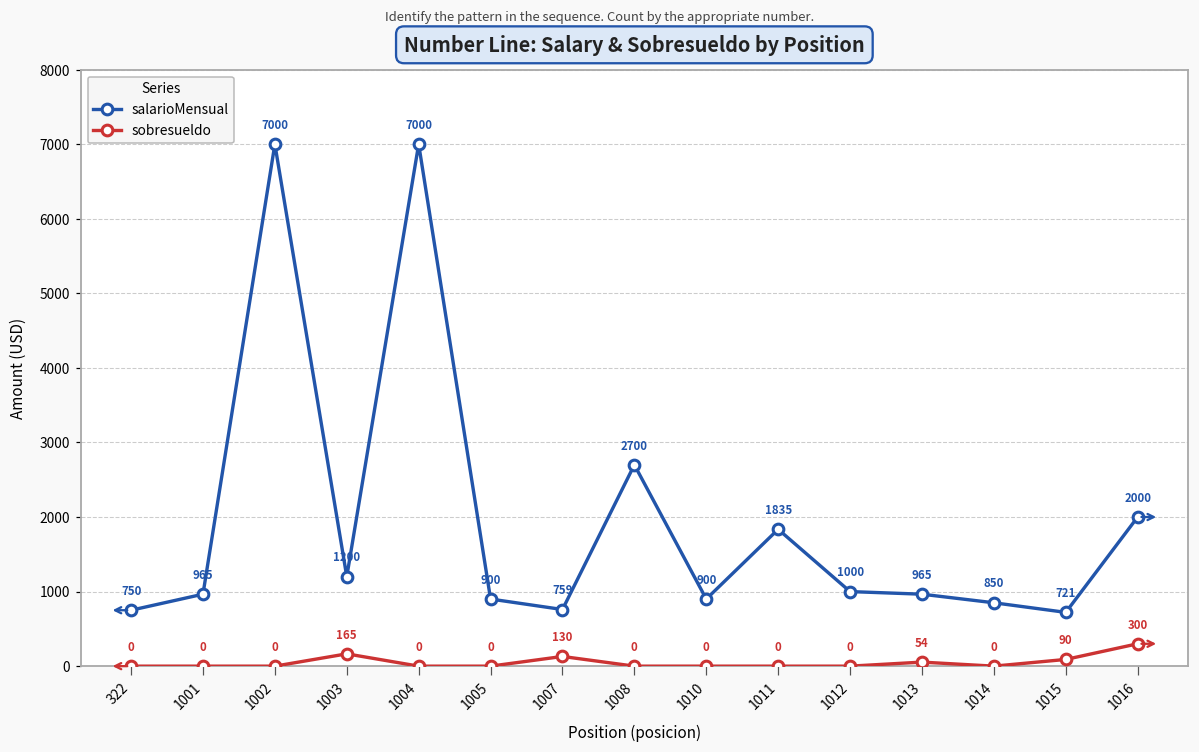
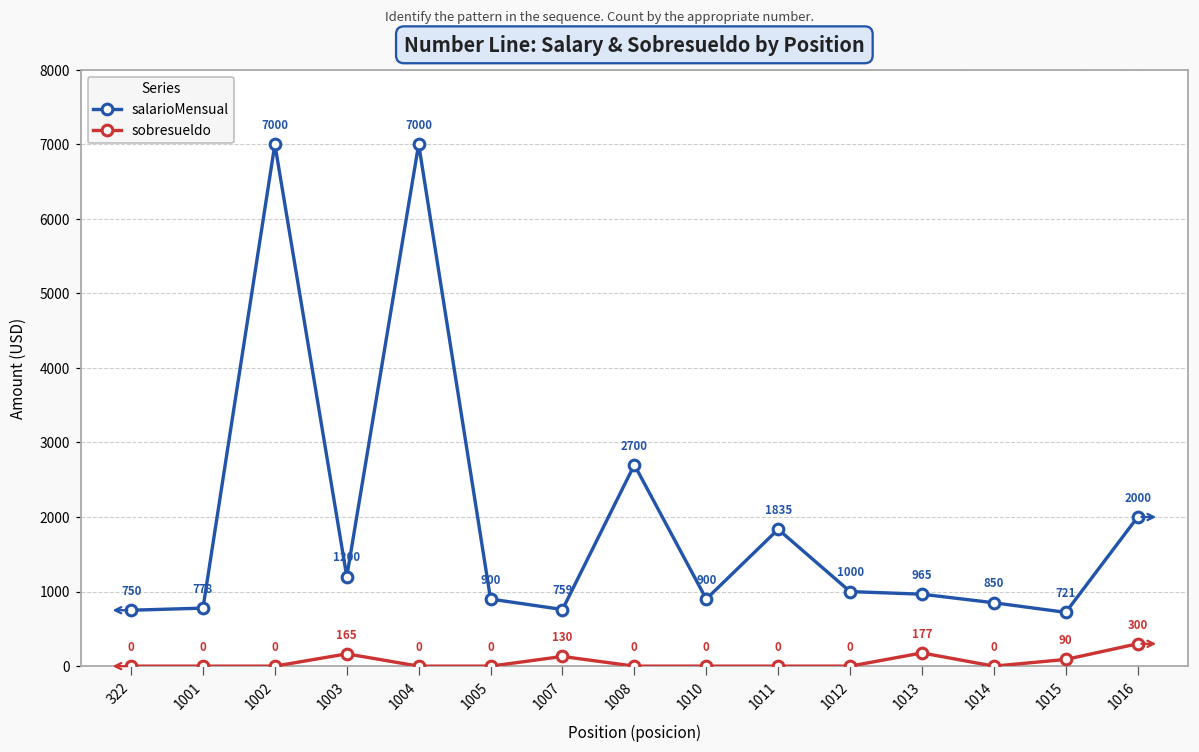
salarioMensual, 1001: 965 -> 778
sobresueldo, 1013: 54 -> 177
